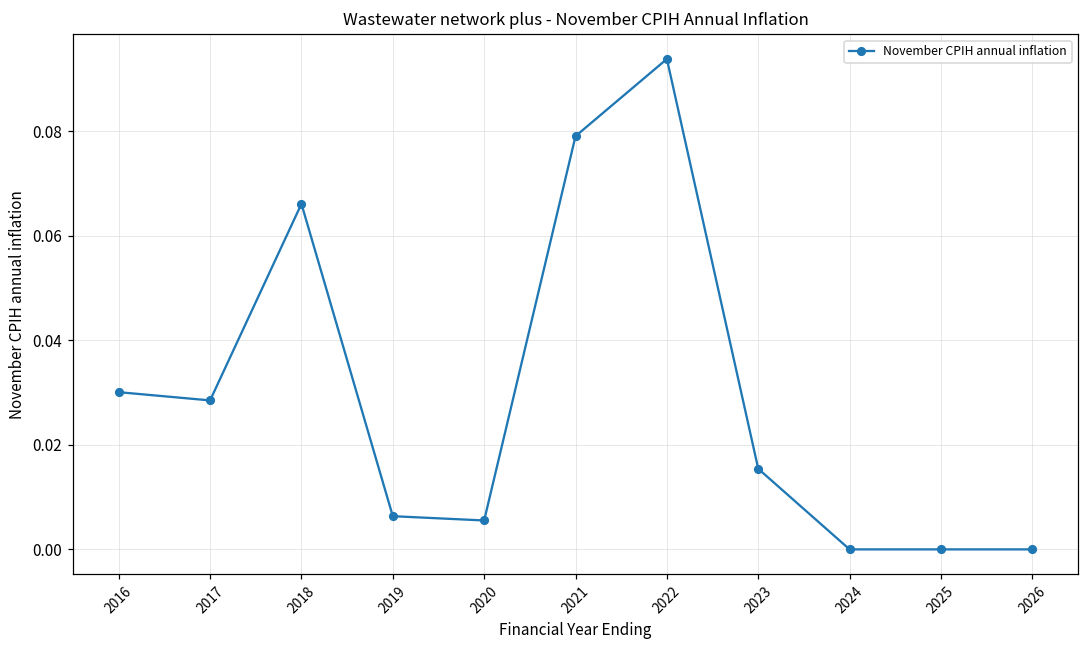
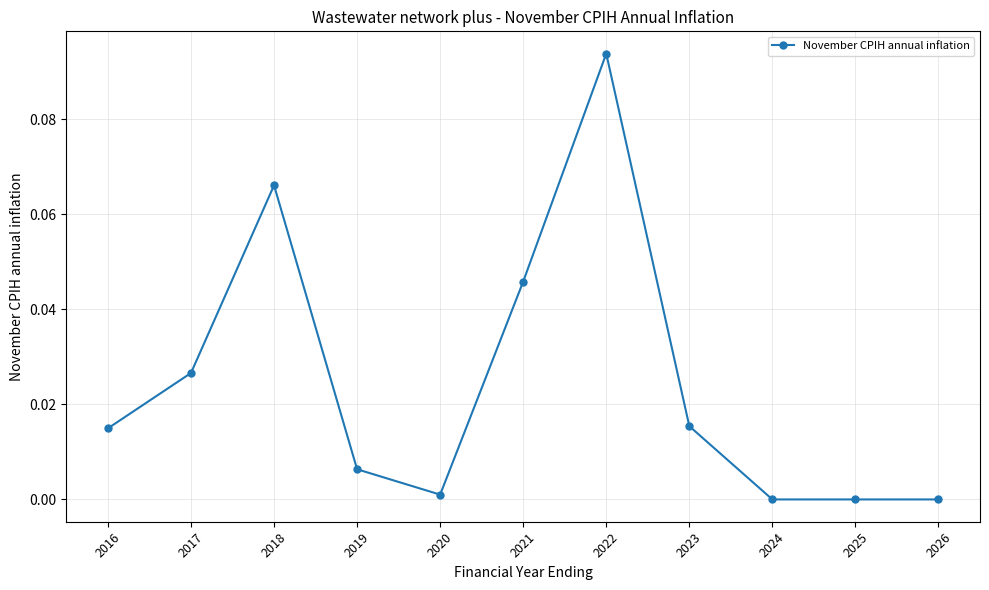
2016: 0.030 -> 0.015
2017: 0.028 -> 0.027
2020: 0.006 -> 0.001
2021: 0.079 -> 0.046
